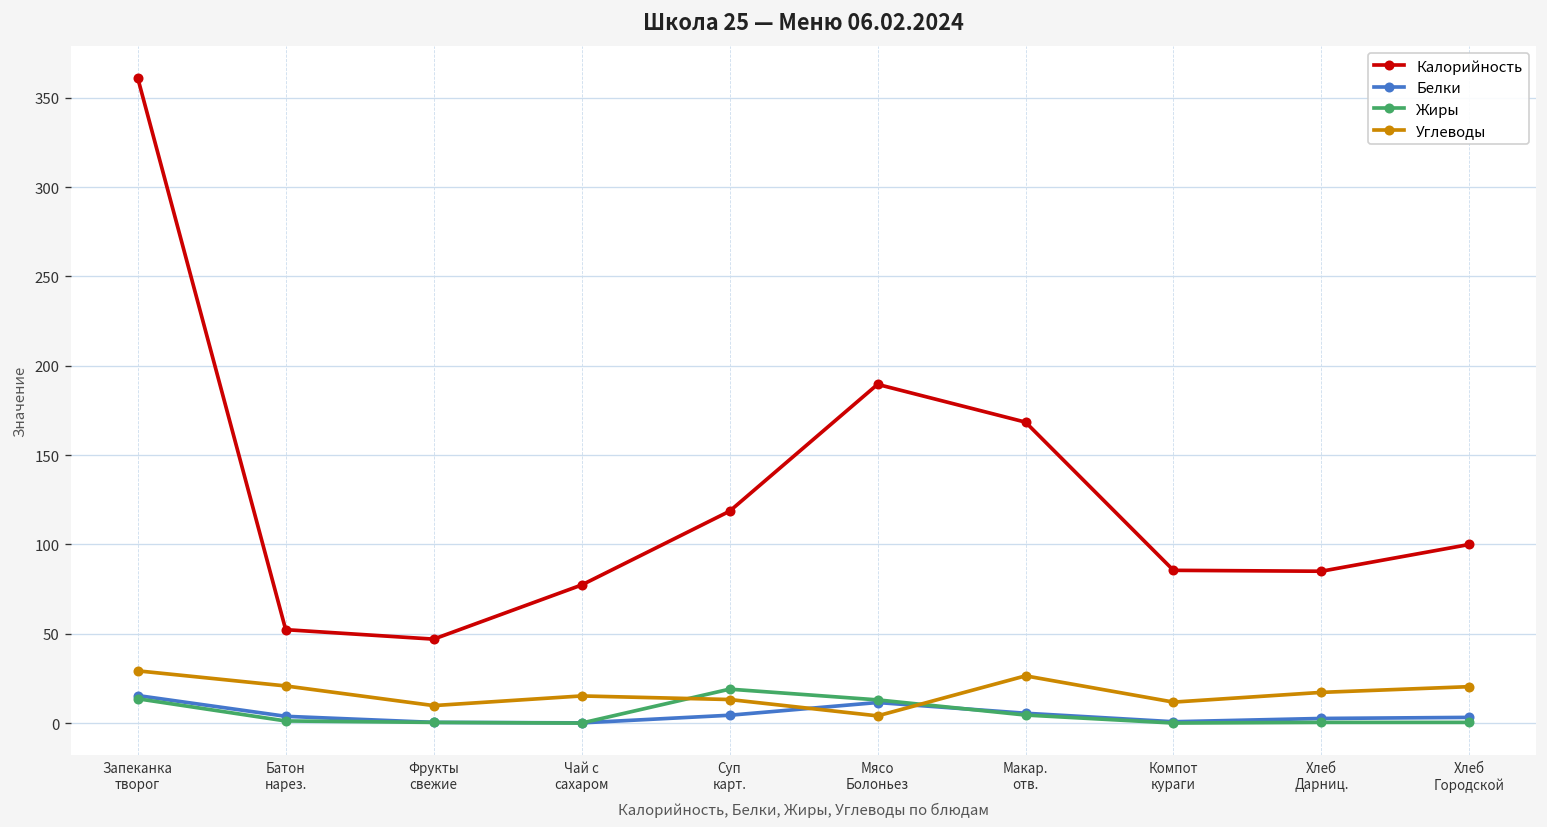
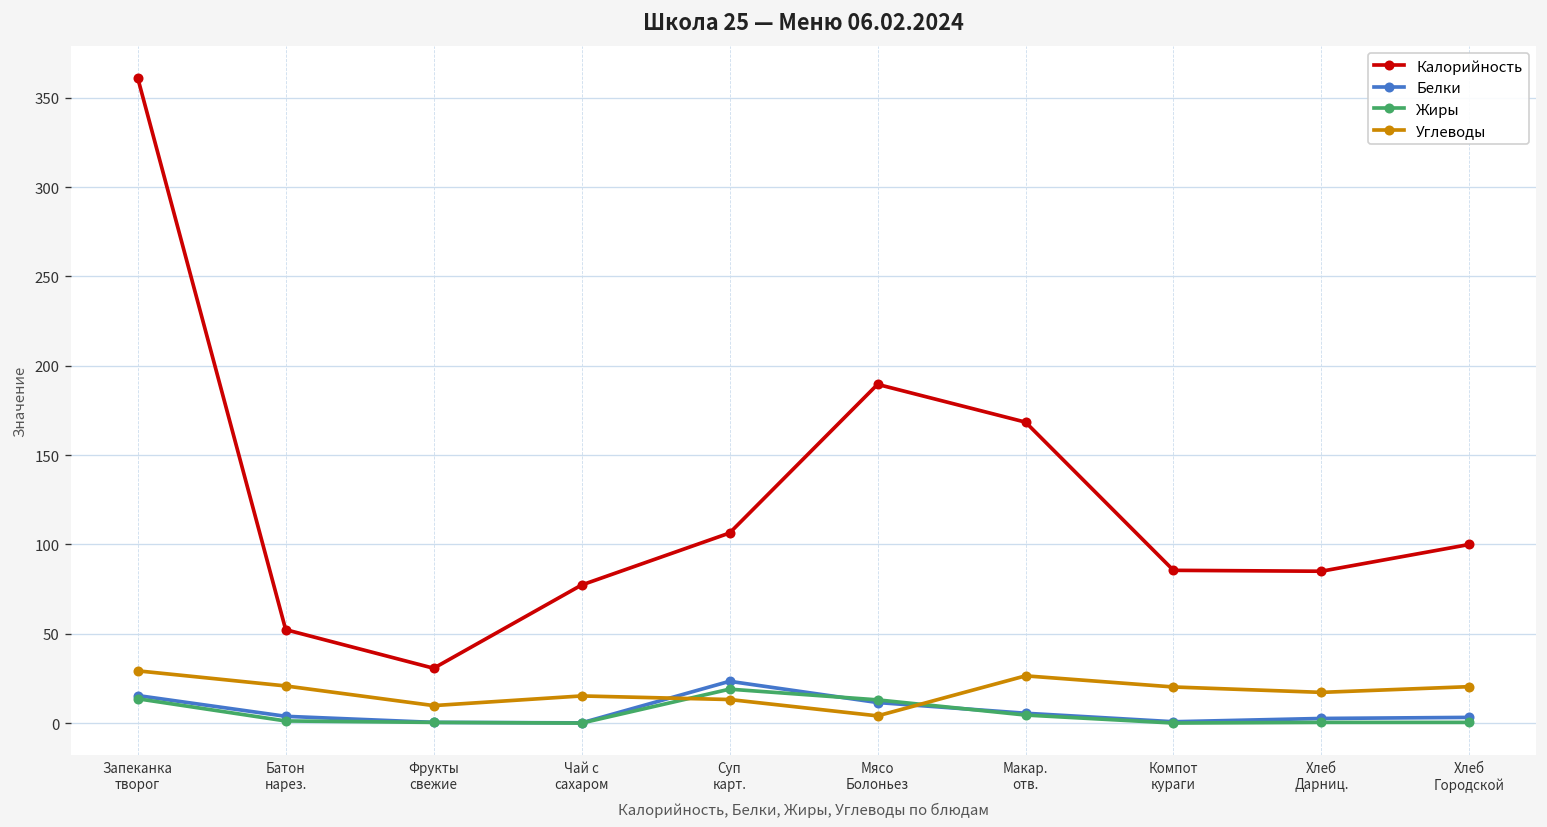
Калорийность, Фрукты свежие: 47 -> 31
Калорийность, Суп карт.: 119 -> 106
Белки, Суп карт.: 4 -> 23
Углеводы, Компот кураги: 12 -> 20
